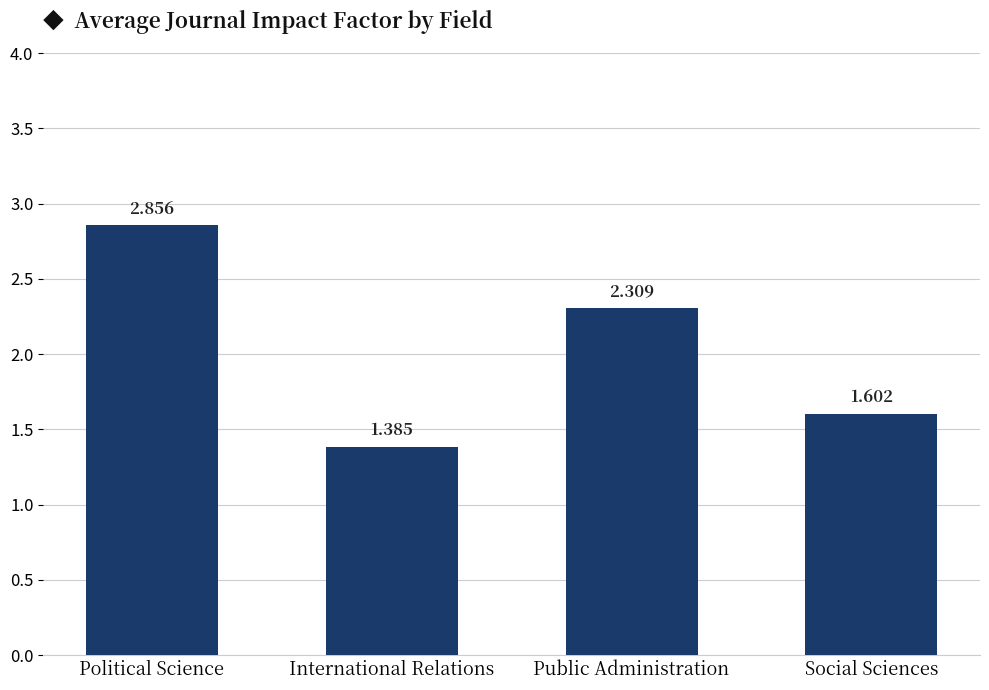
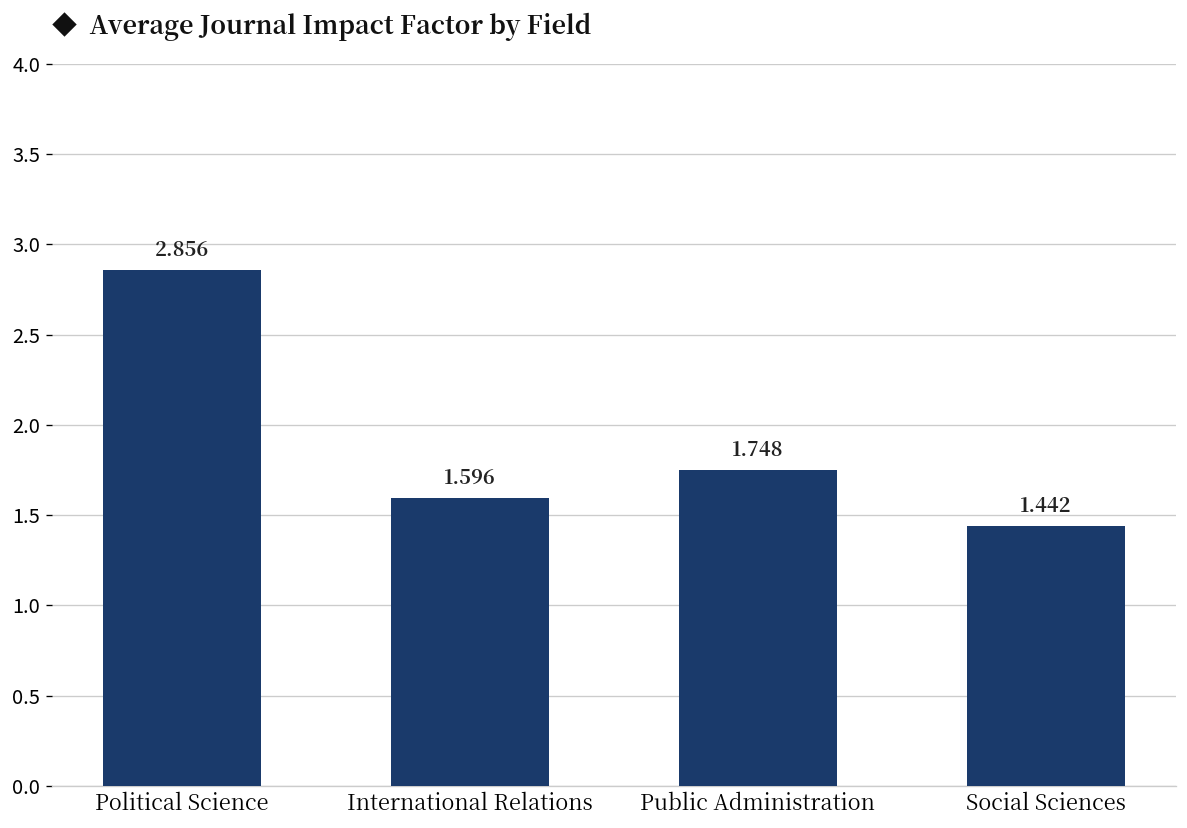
International Relations: 1.385 -> 1.596
Public Administration: 2.309 -> 1.748
Social Sciences: 1.602 -> 1.442
